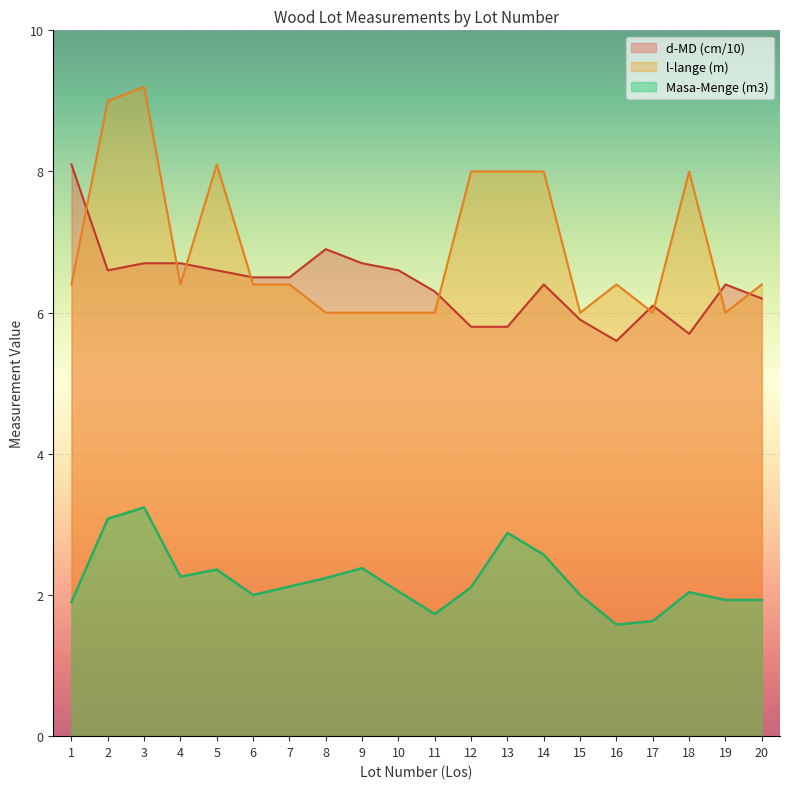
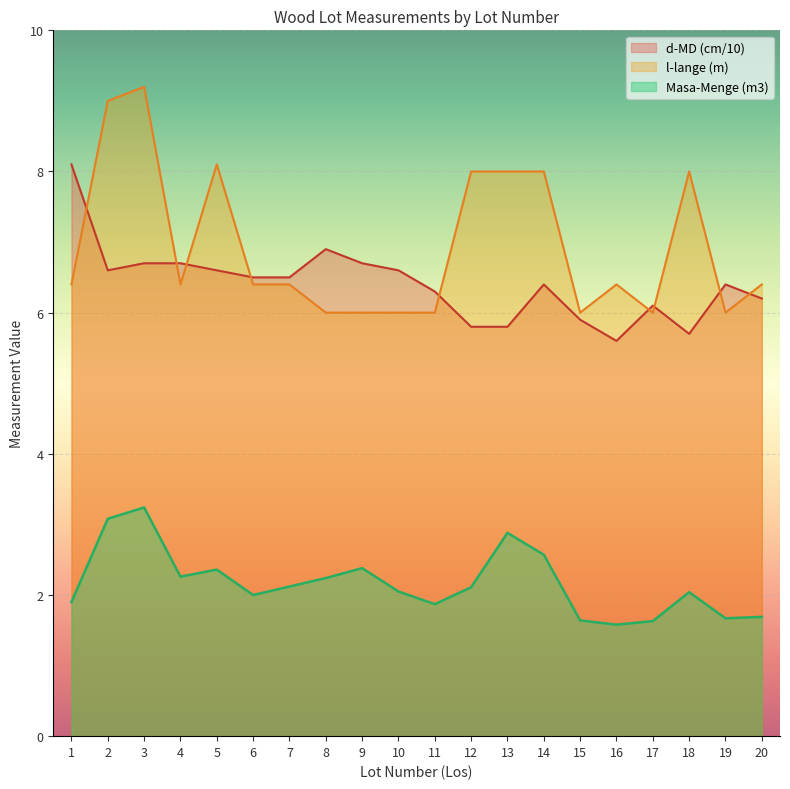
Masa-Menge (m3), 11: 1.7 -> 1.9
Masa-Menge (m3), 15: 2.0 -> 1.6
Masa-Menge (m3), 19: 1.9 -> 1.7
Masa-Menge (m3), 20: 1.9 -> 1.7
